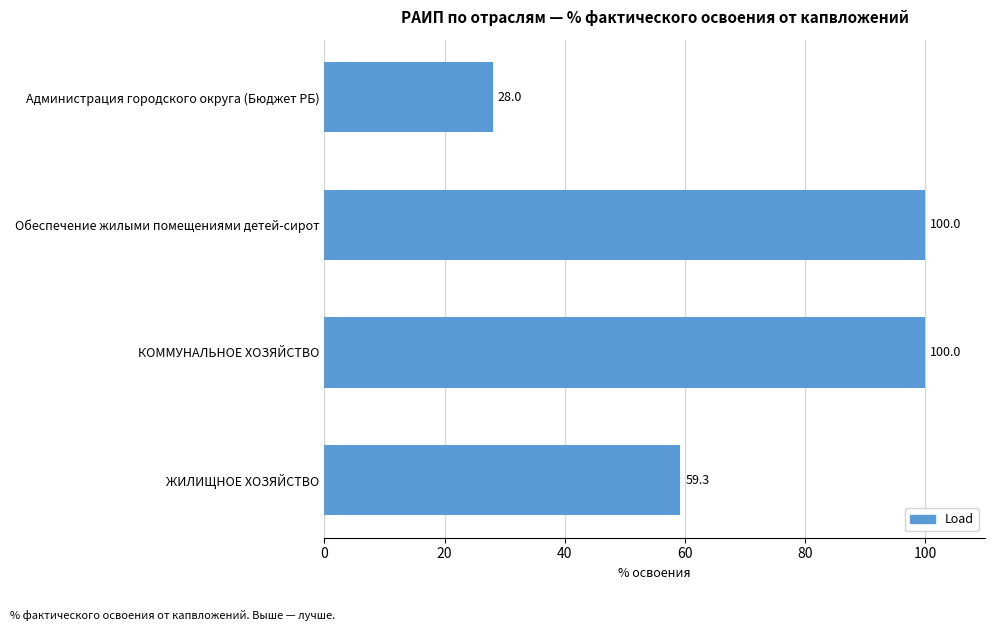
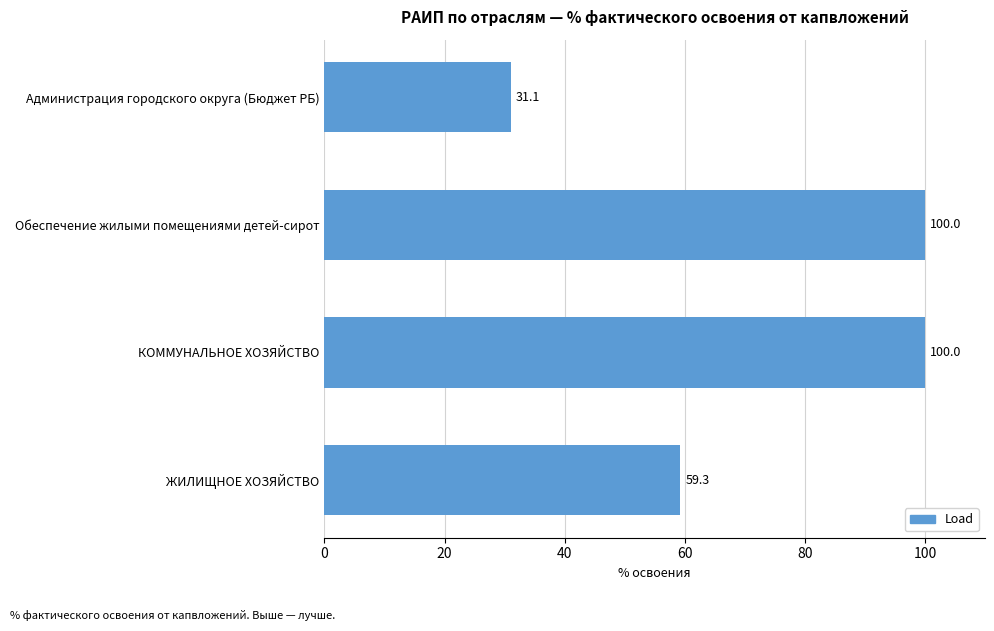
Администрация городского округа (Бюджет РБ): 28.0 -> 31.1
